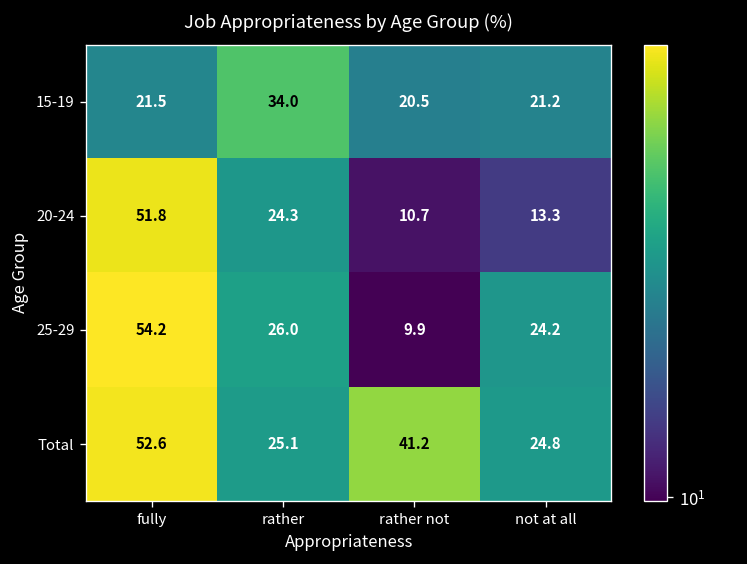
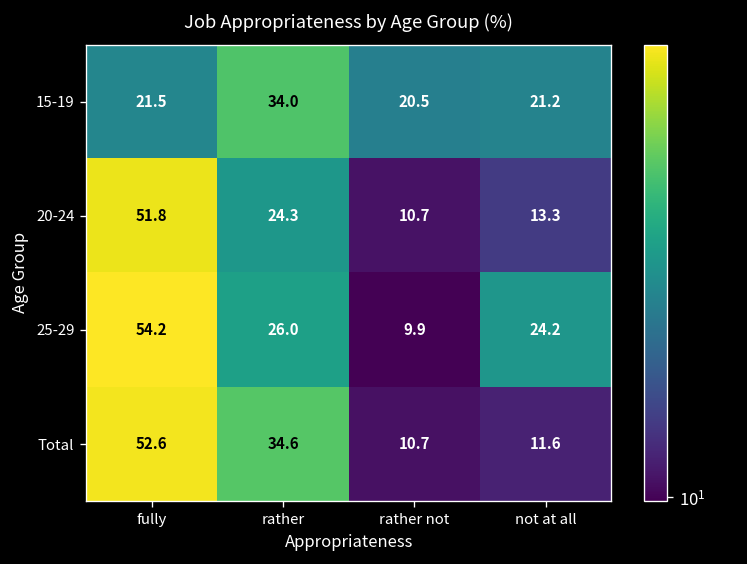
Total, rather: 25.1 -> 34.6
Total, rather not: 41.2 -> 10.7
Total, not at all: 24.8 -> 11.6
